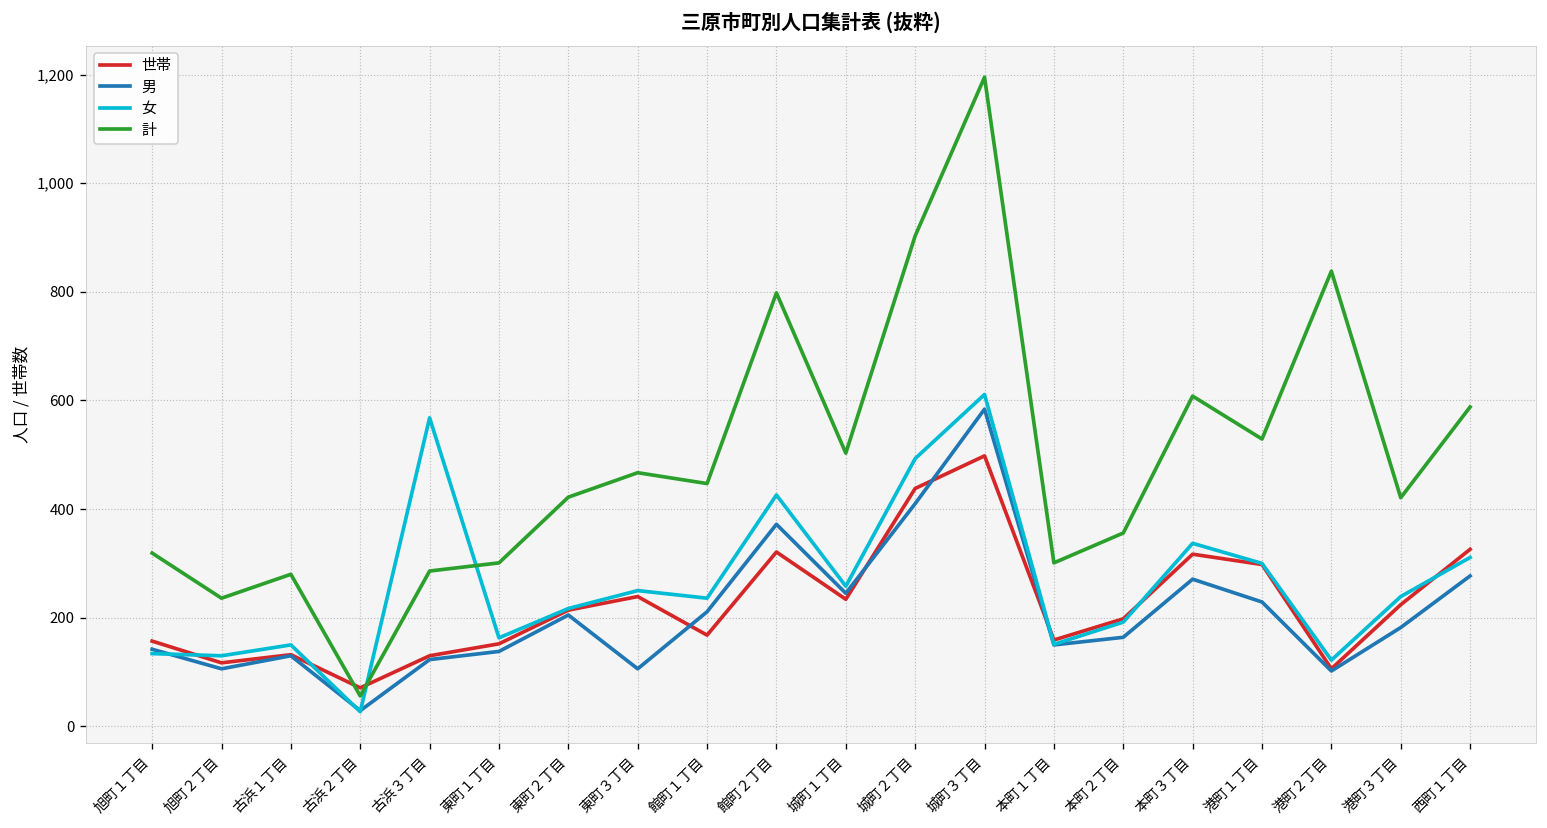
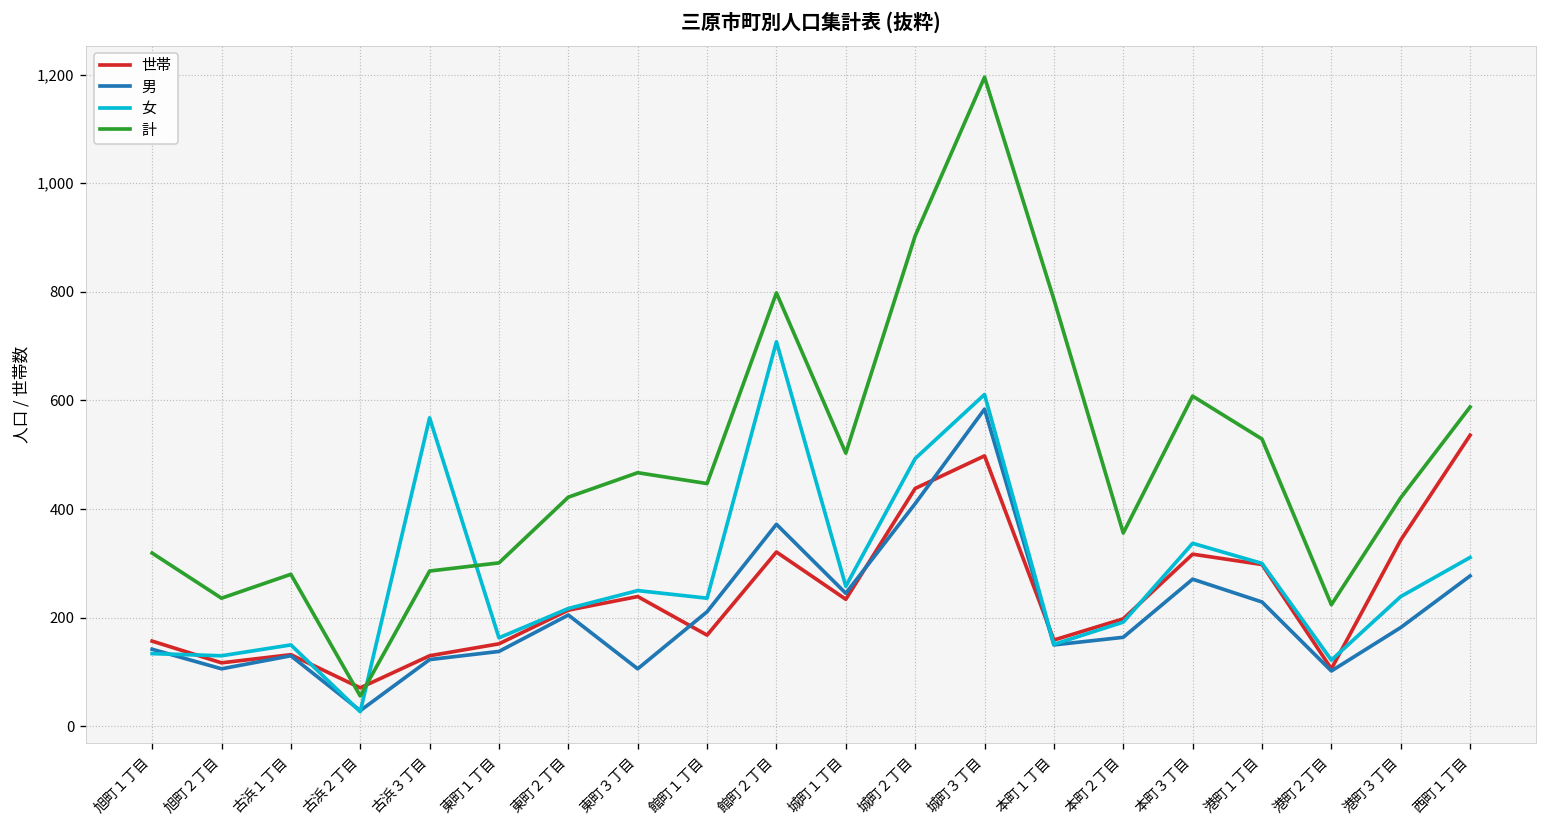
女, 館町２丁目: 430 -> 710
計, 本町１丁目: 300 -> 790
計, 港町２丁目: 840 -> 220
世帯, 港町３丁目: 220 -> 340
世帯, 西町１丁目: 330 -> 540
